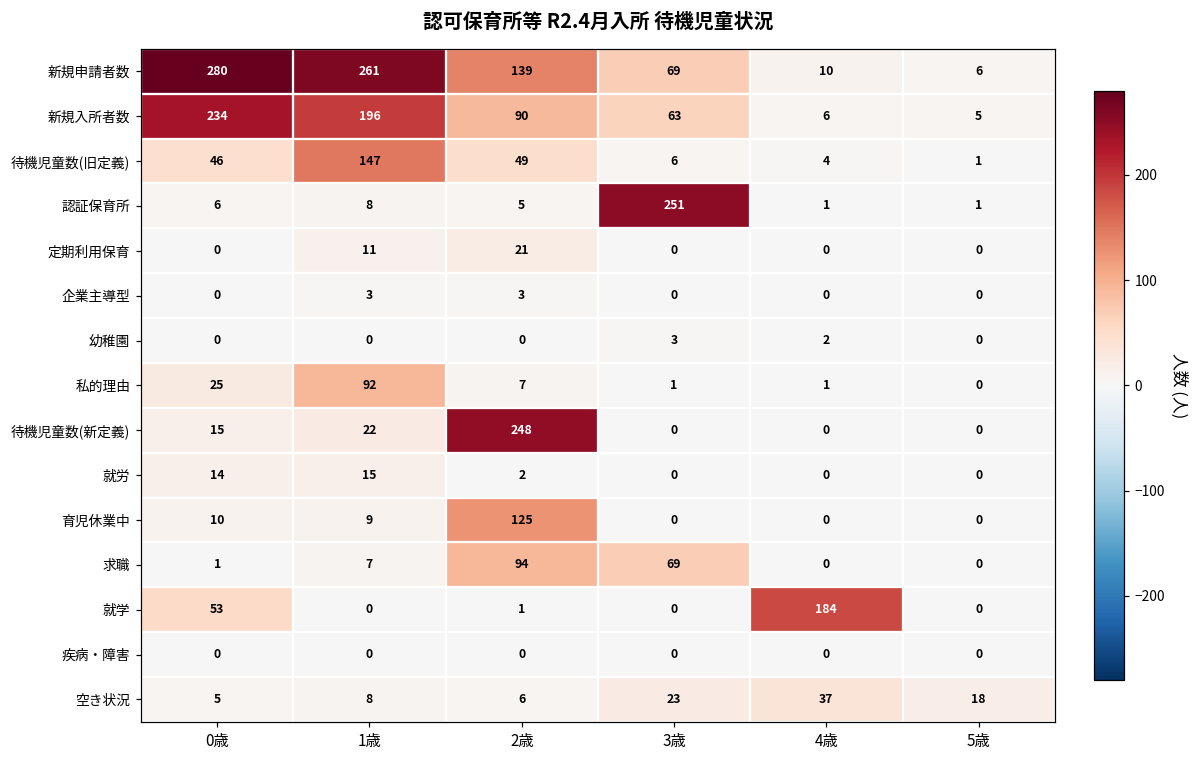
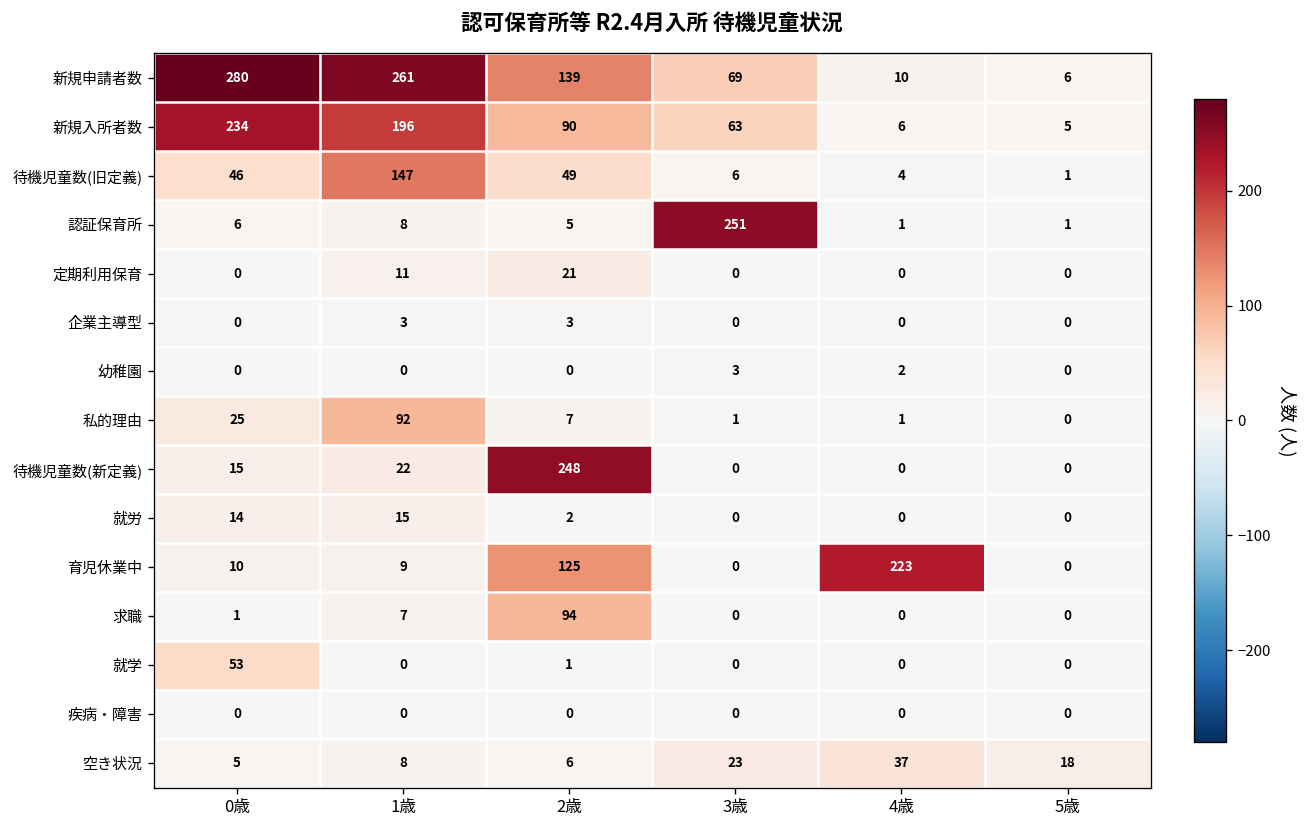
育児休業中, 4歳: 0 -> 223
求職, 3歳: 69 -> 0
就学, 4歳: 184 -> 0
